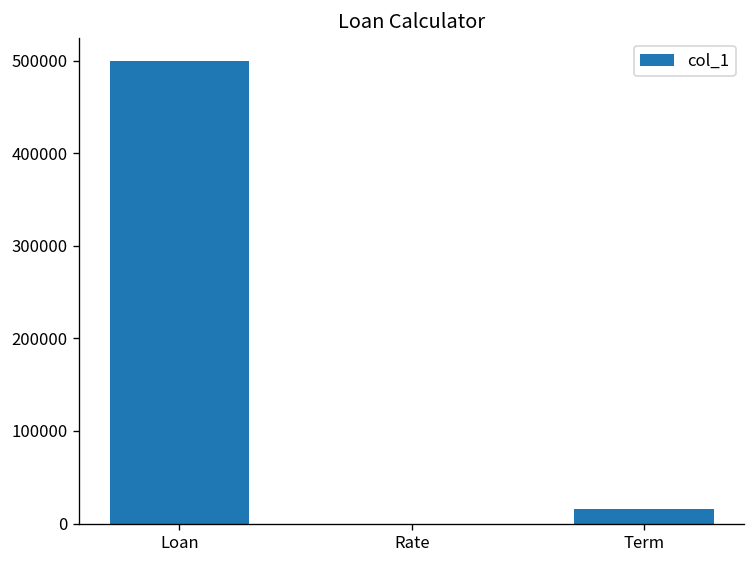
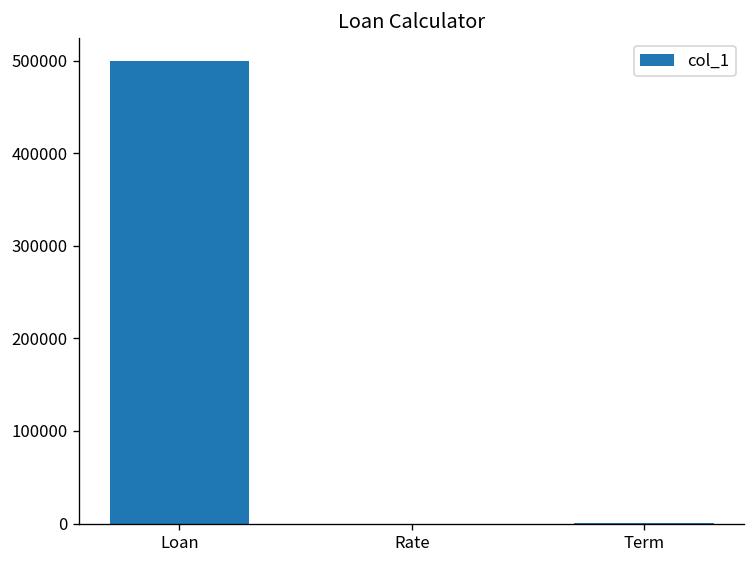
Term: 20000 -> 0
